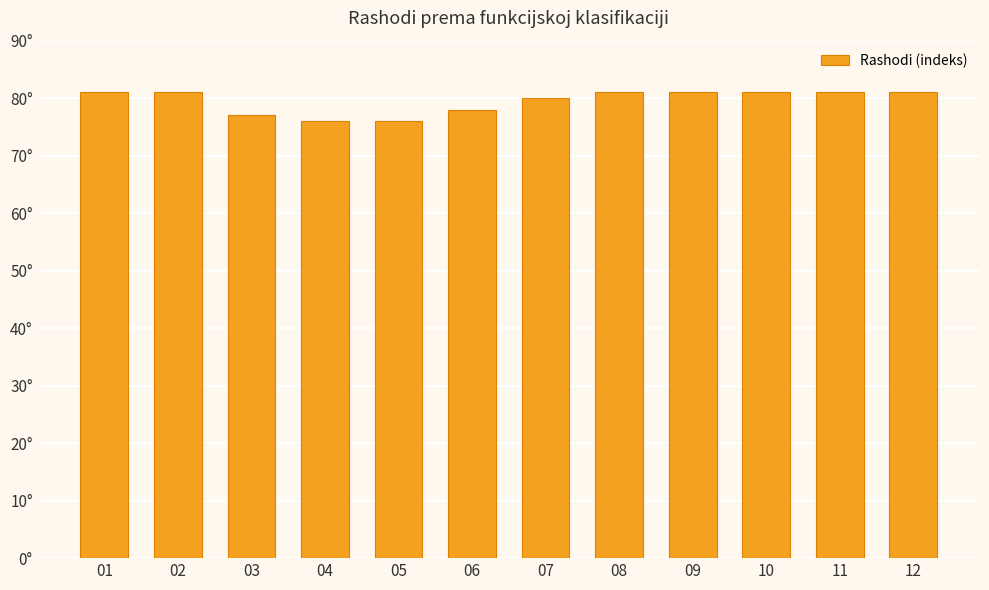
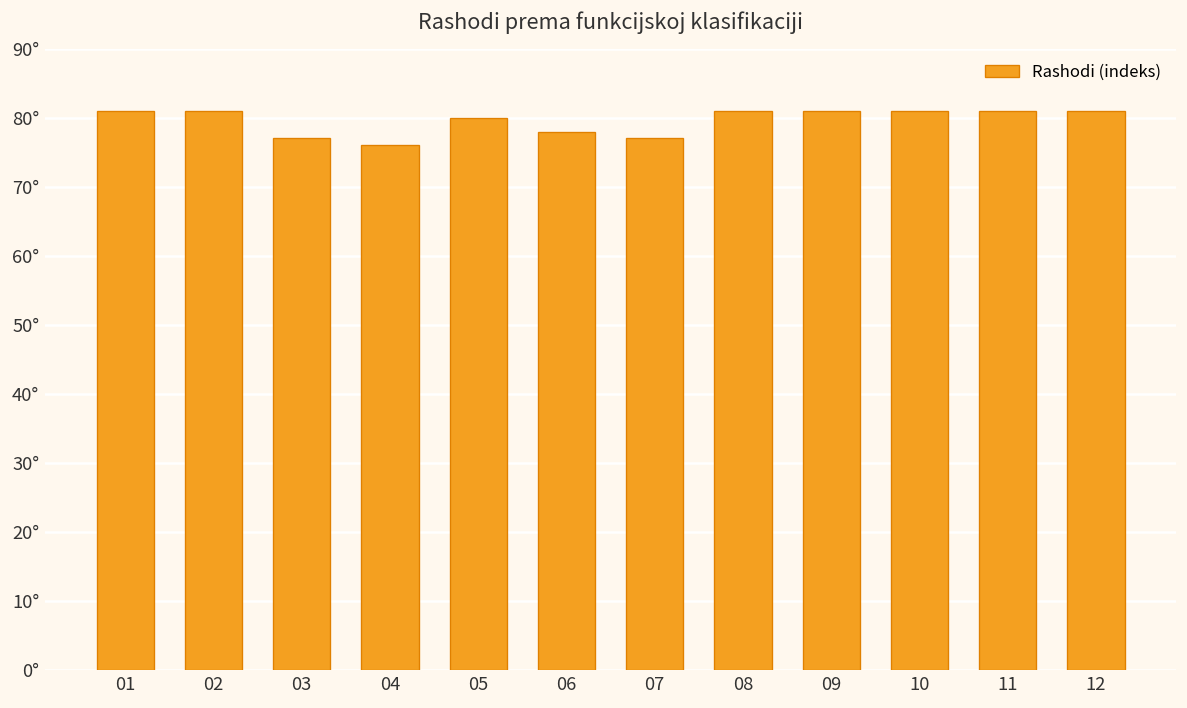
05: 76° -> 80°
07: 80° -> 77°
